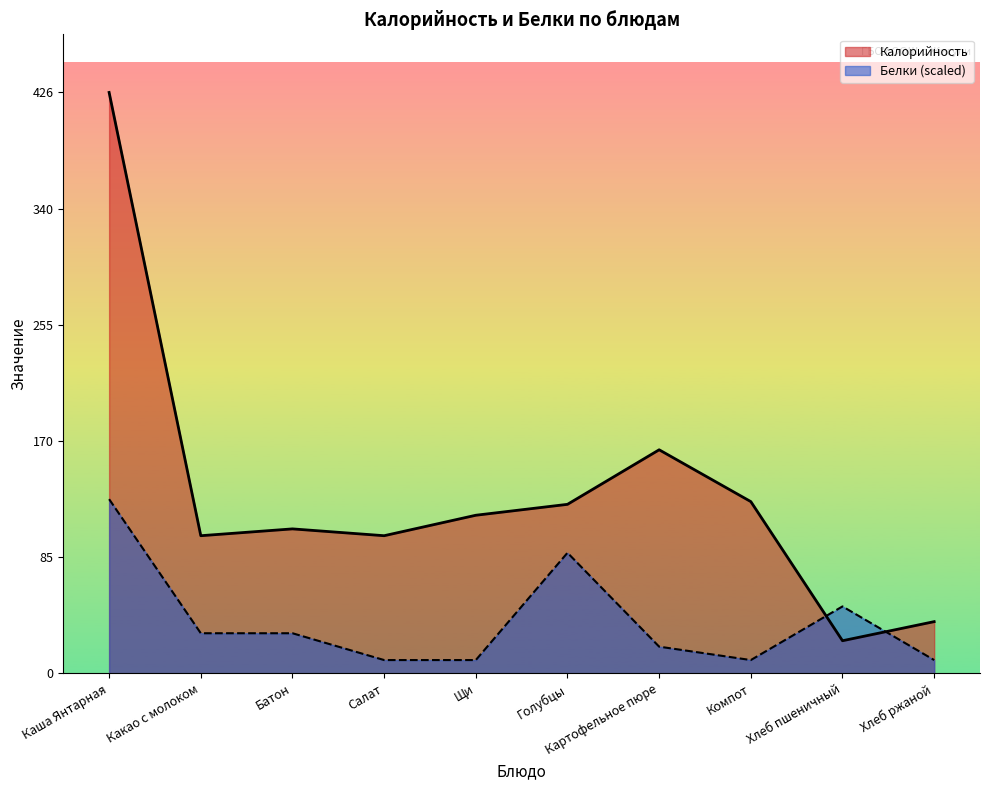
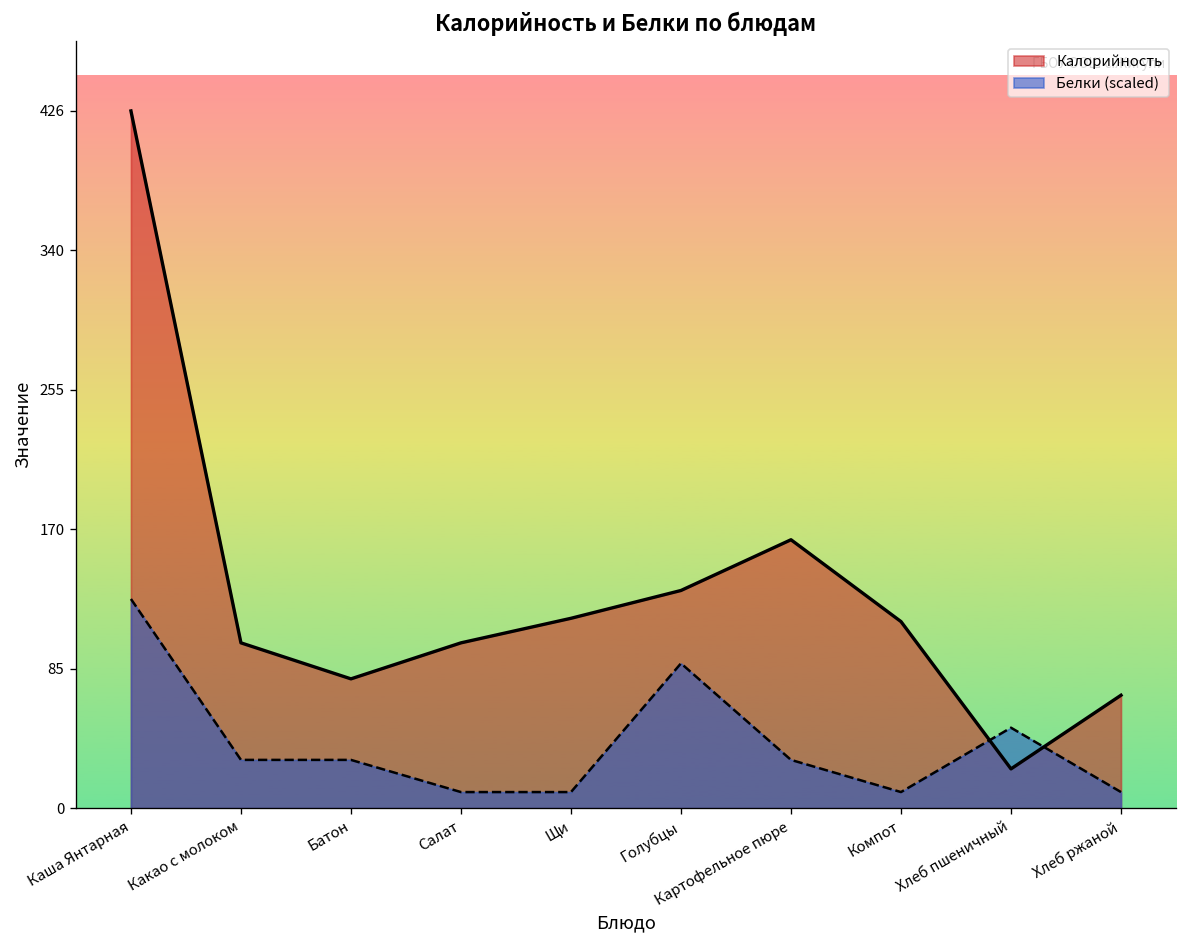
Калорийность, Батон: 106 -> 79
Калорийность, Голубцы: 124 -> 133
Белки (scaled), Картофельное пюре: 20 -> 29
Калорийность, Компот: 126 -> 114
Калорийность, Хлеб ржаной: 38 -> 69
